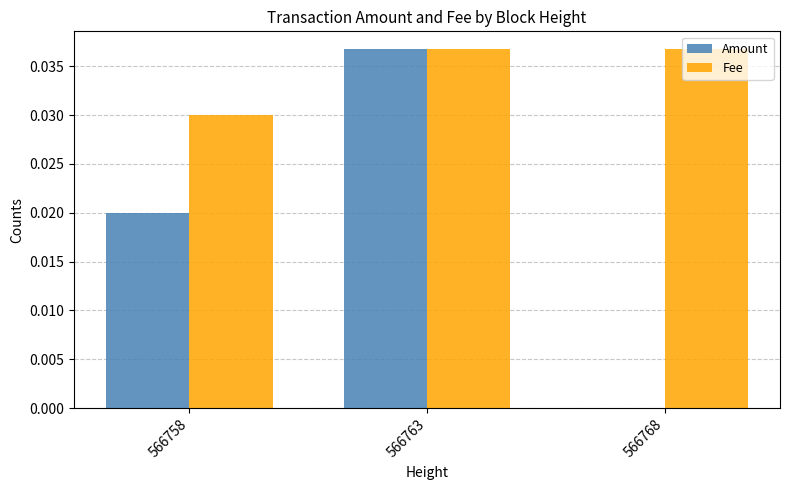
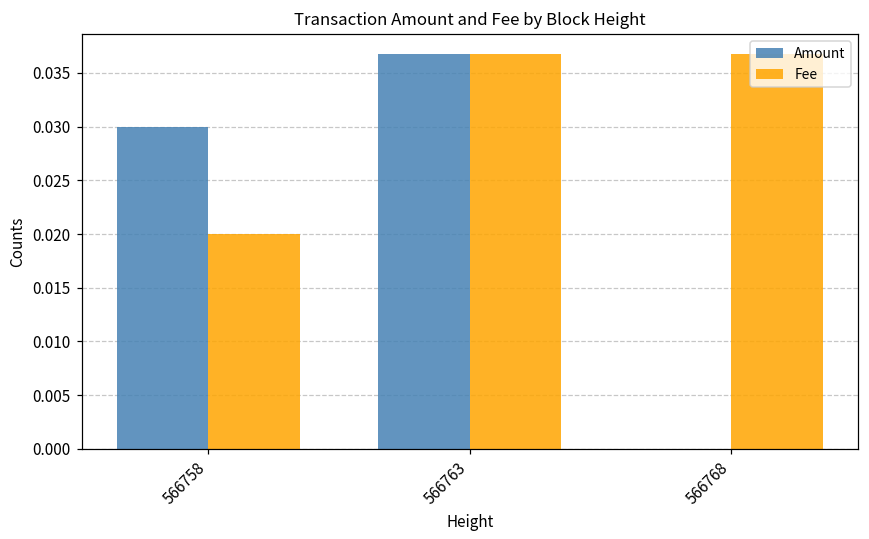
Amount, 566758: 0.02 -> 0.03
Fee, 566758: 0.03 -> 0.02
